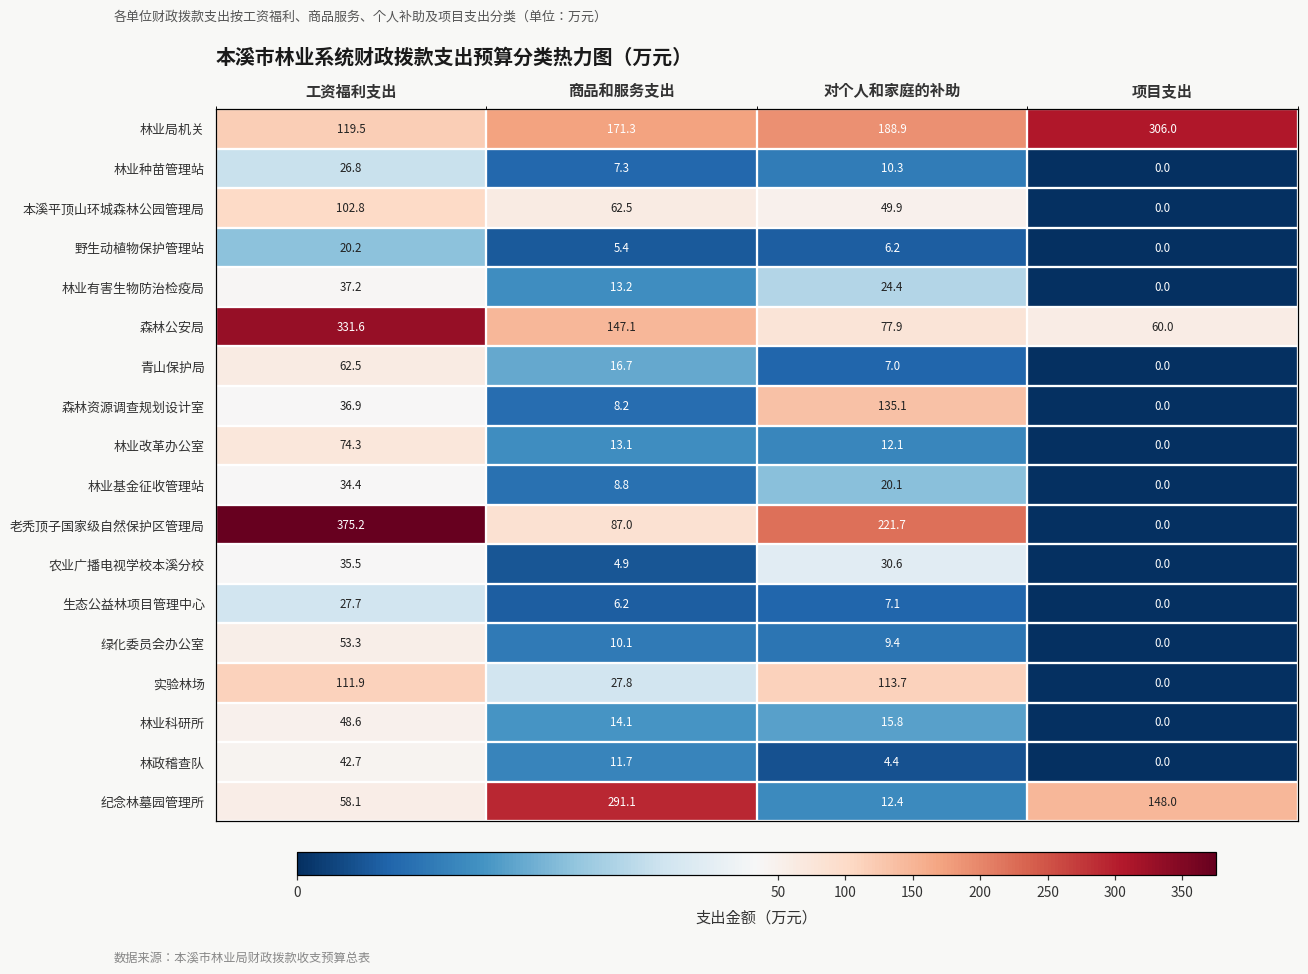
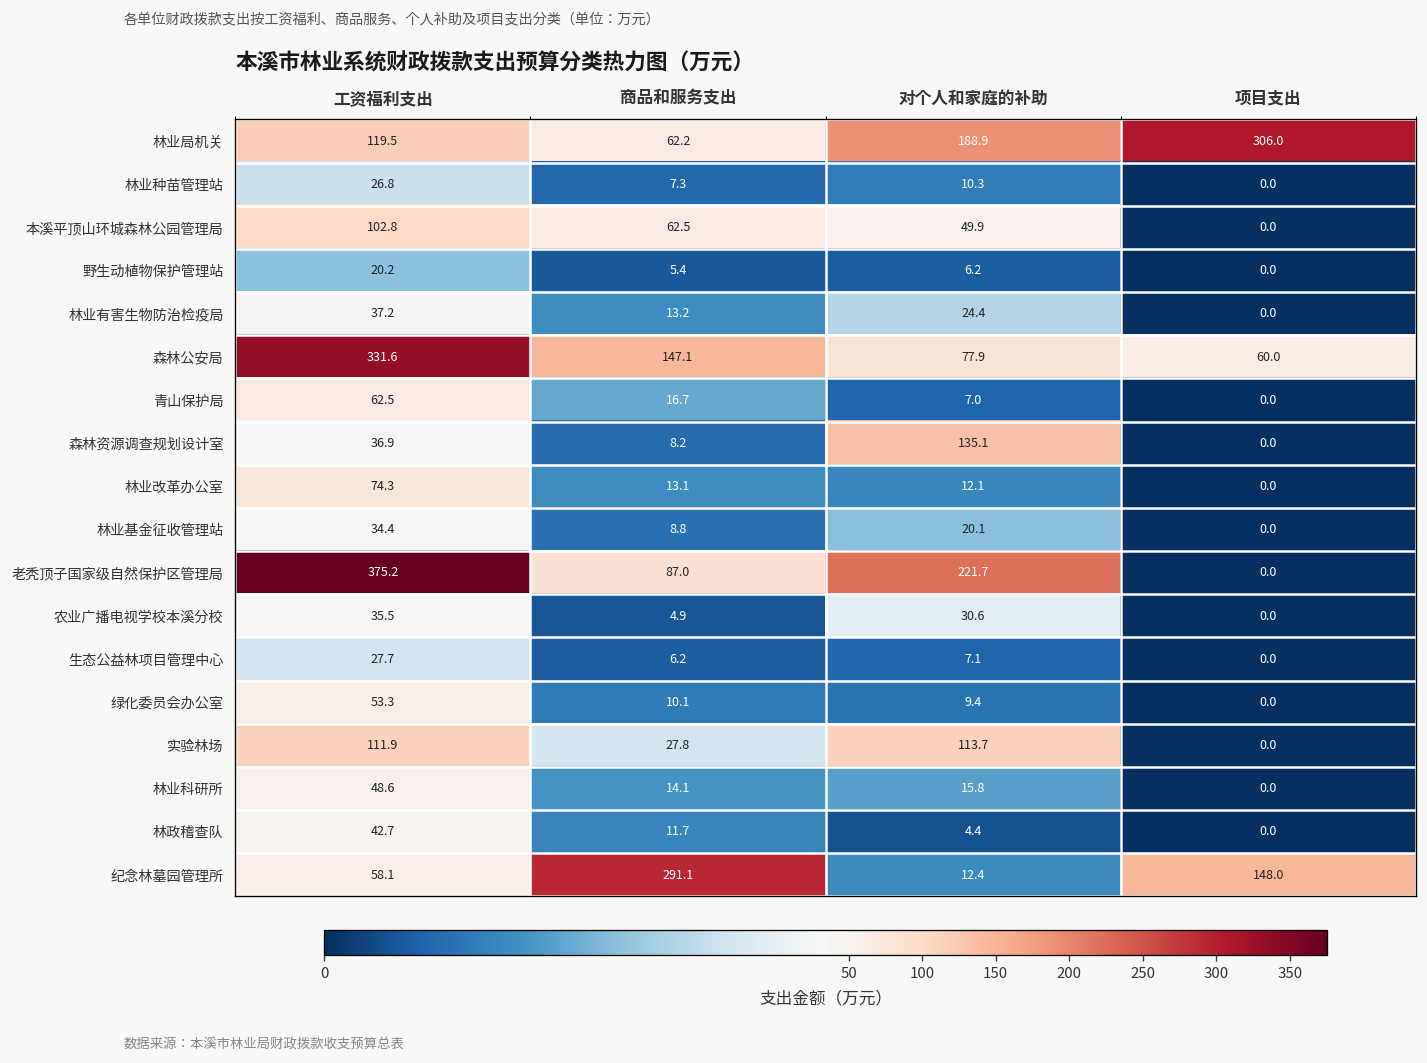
林业局机关, 商品和服务支出: 171.3 -> 62.2
